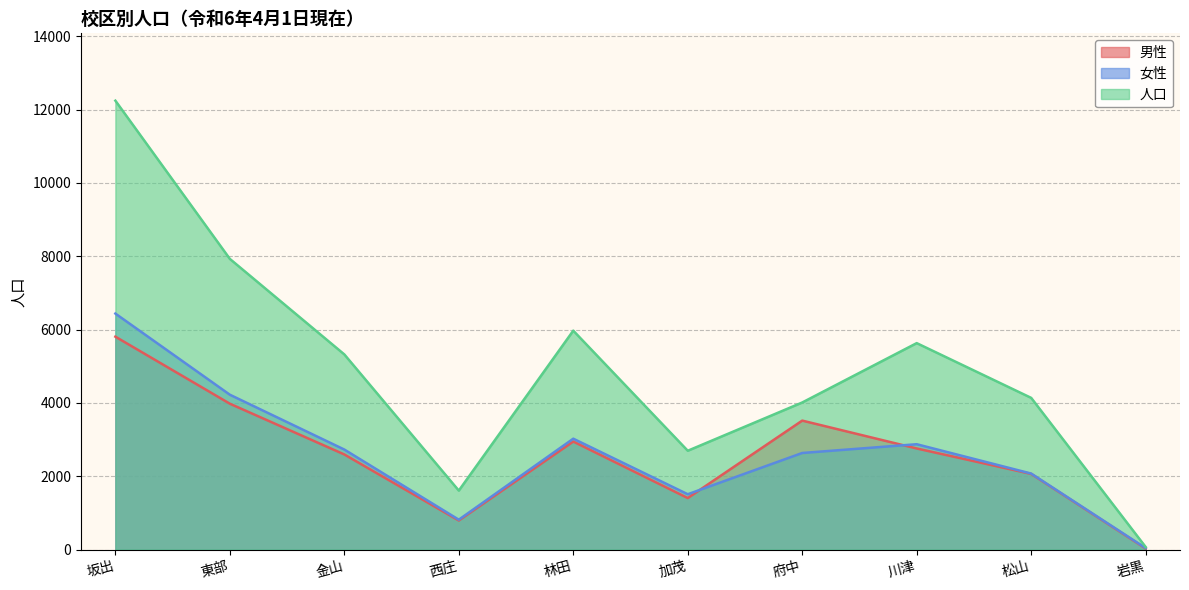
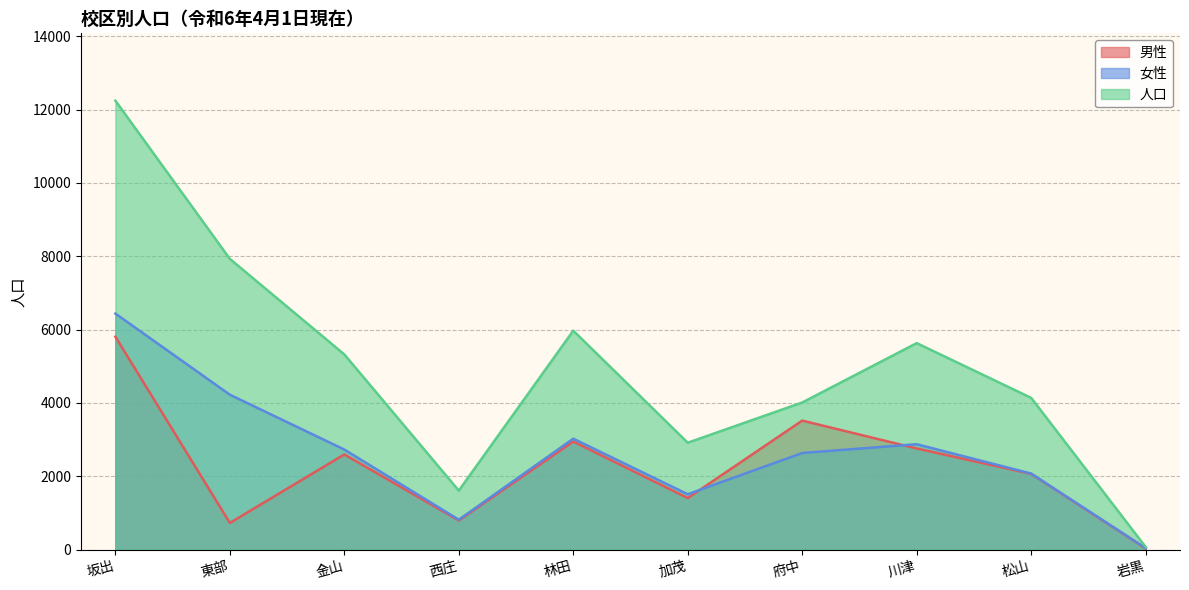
男性, 東部: 4000 -> 700
人口, 加茂: 2700 -> 2900
